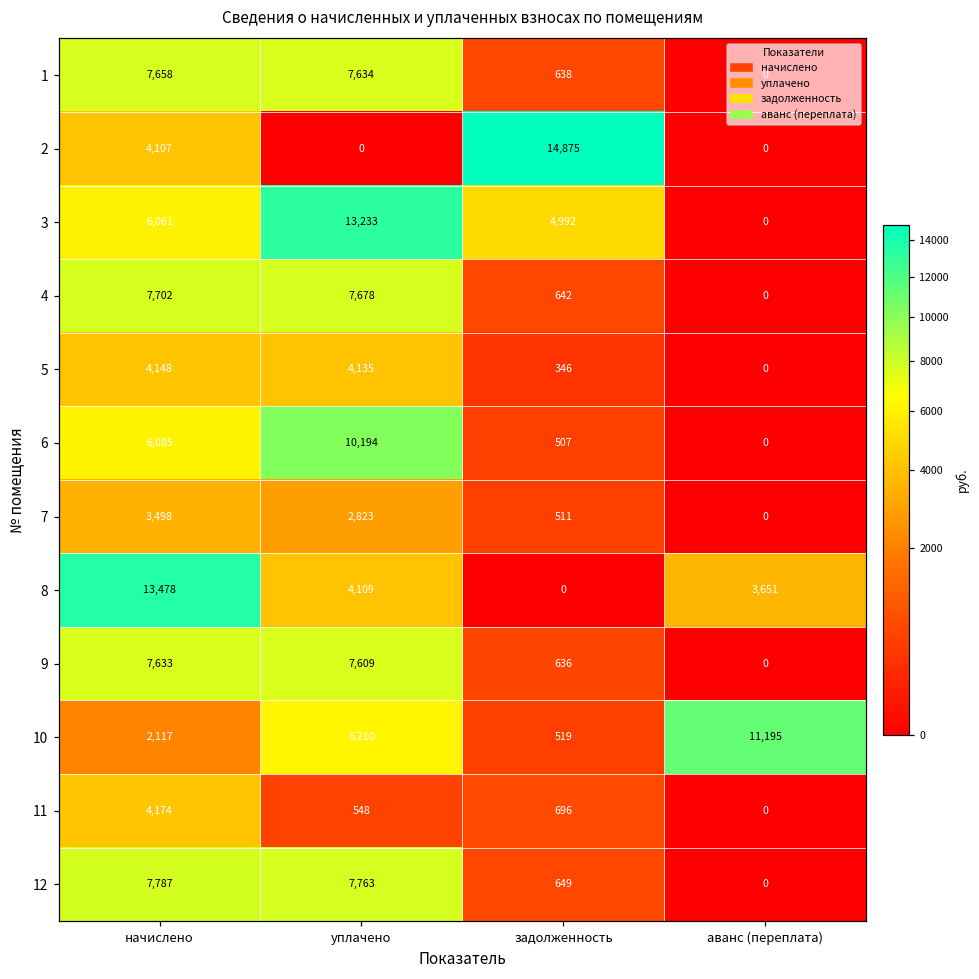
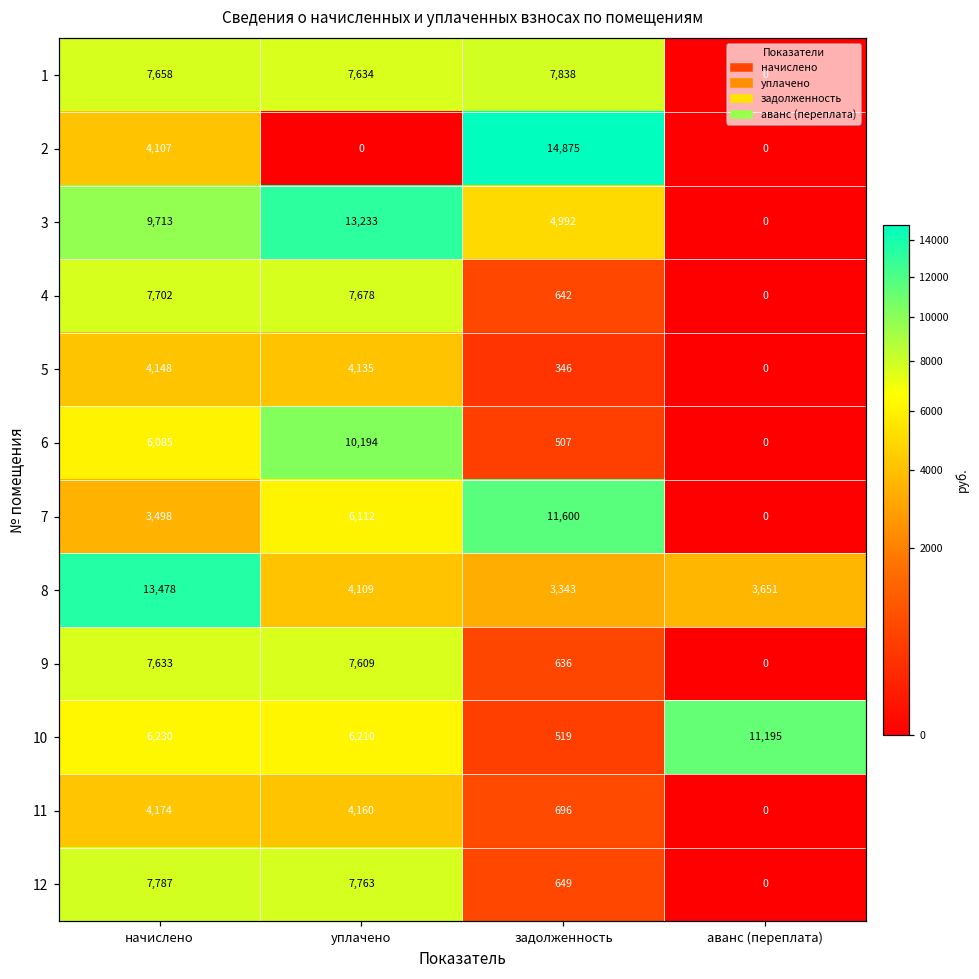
1, задолженность: 638 -> 7,838
3, начислено: 6,061 -> 9,713
7, уплачено: 2,823 -> 6,112
7, задолженность: 511 -> 11,600
8, задолженность: 0 -> 3,343
10, начислено: 2,117 -> 6,230
11, уплачено: 548 -> 4,160
